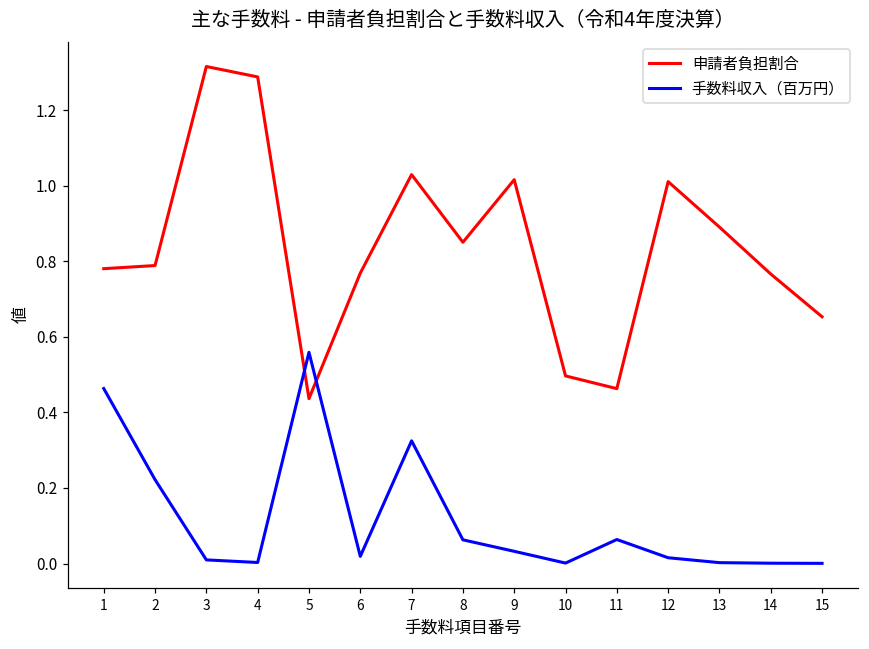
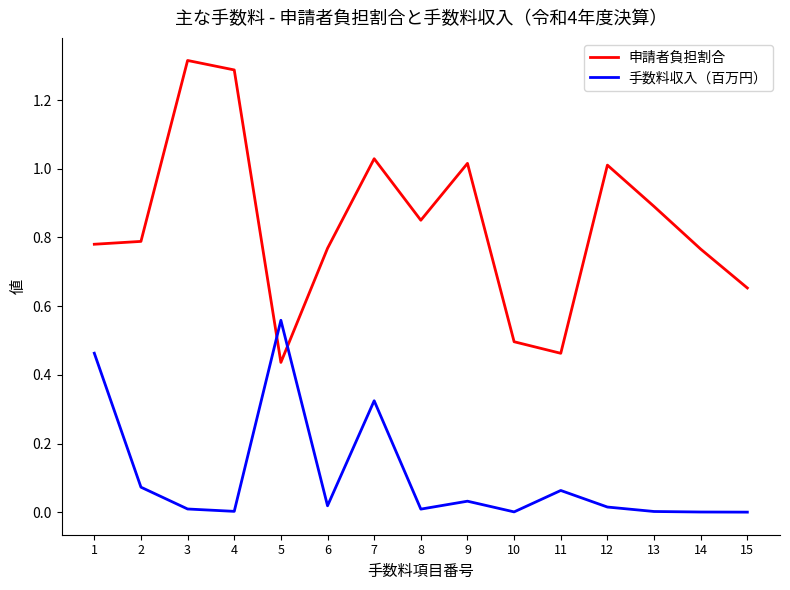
手数料収入（百万円）, 2: 0.22 -> 0.07
手数料収入（百万円）, 8: 0.06 -> 0.01
